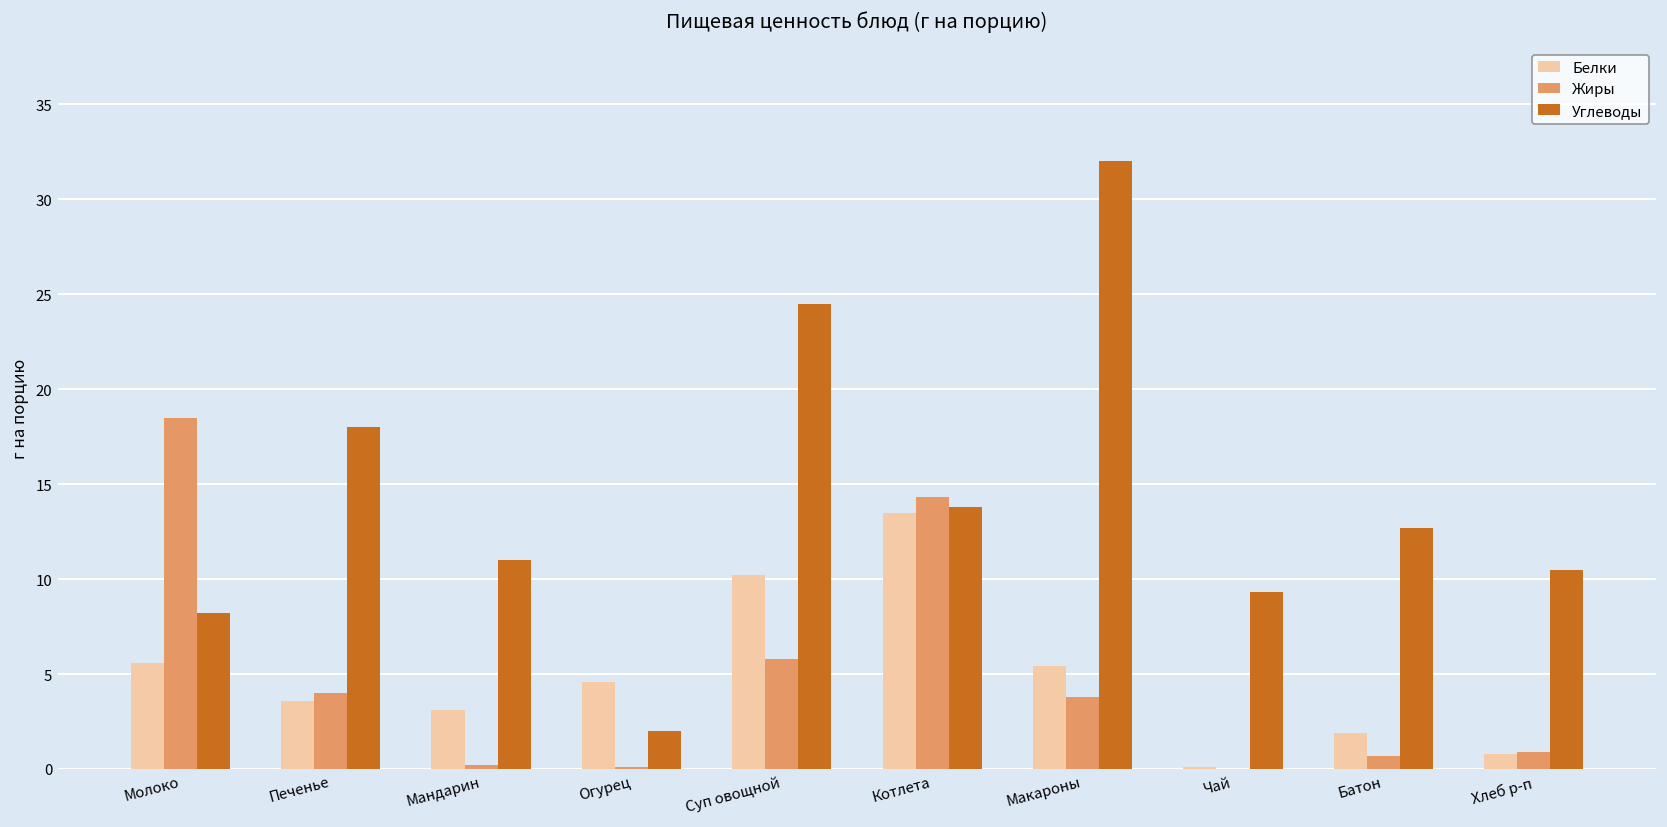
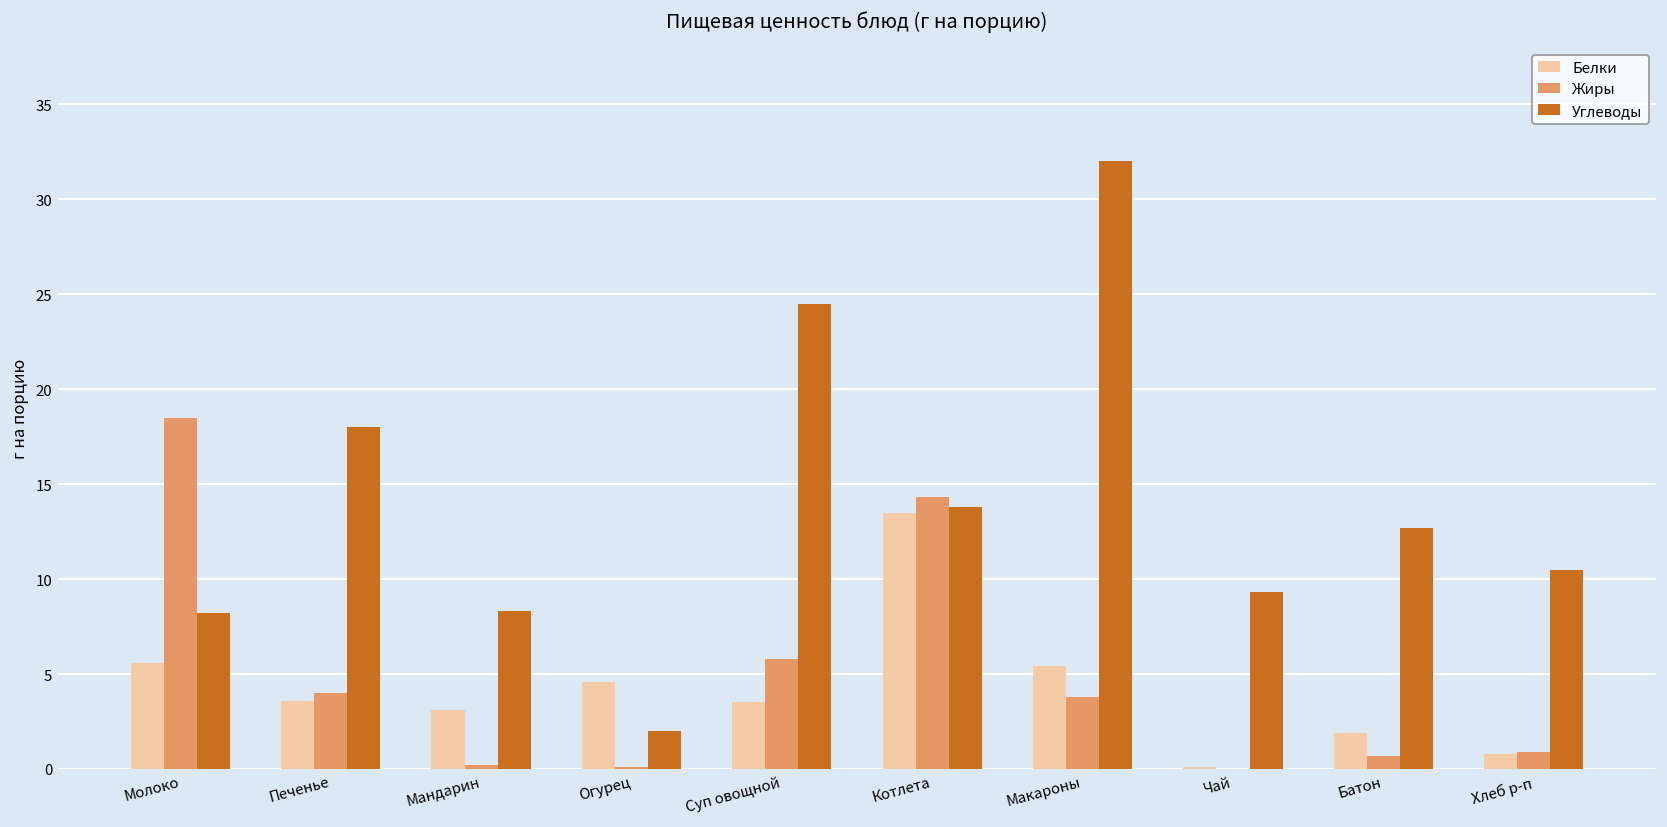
Углеводы, Мандарин: 11.0 -> 8.3
Белки, Суп овощной: 10.2 -> 3.5
